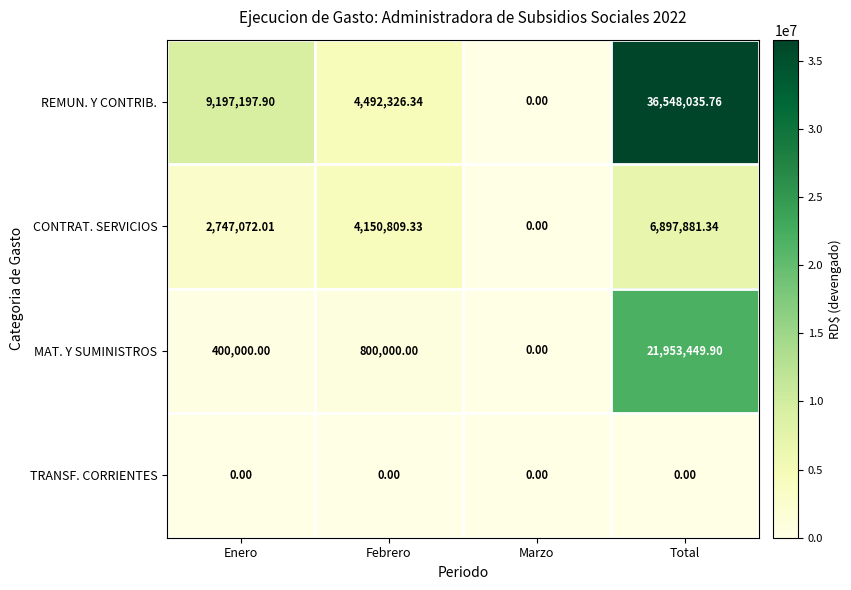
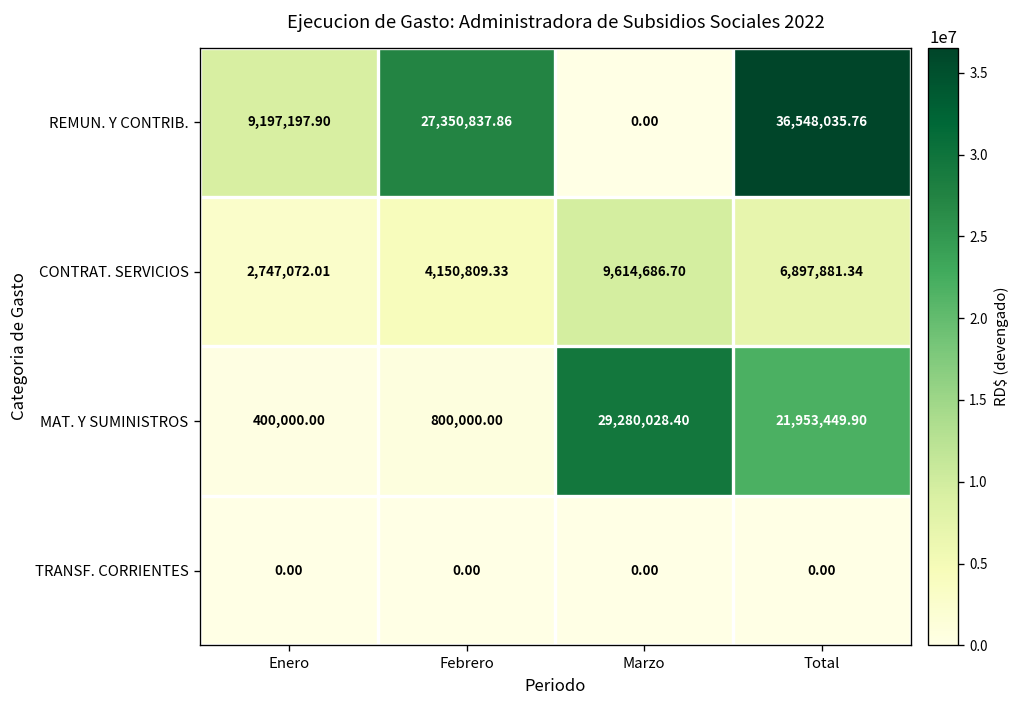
REMUN. Y CONTRIB., Febrero: 4,492,326.34 -> 27,350,837.86
CONTRAT. SERVICIOS, Marzo: 0.00 -> 9,614,686.70
MAT. Y SUMINISTROS, Marzo: 0.00 -> 29,280,028.40
